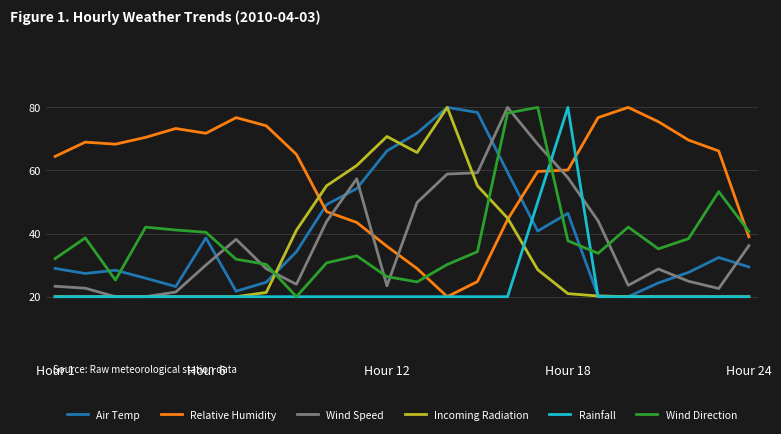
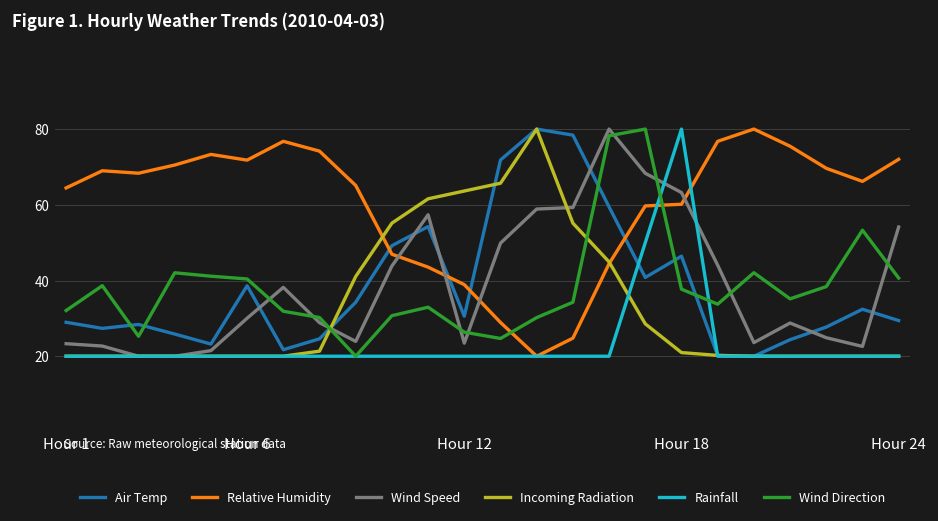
Air Temp, Hour 12: 66 -> 31
Relative Humidity, Hour 12: 36 -> 39
Incoming Radiation, Hour 12: 71 -> 64
Wind Speed, Hour 18: 58 -> 63
Relative Humidity, Hour 24: 39 -> 72
Wind Speed, Hour 24: 36 -> 54
